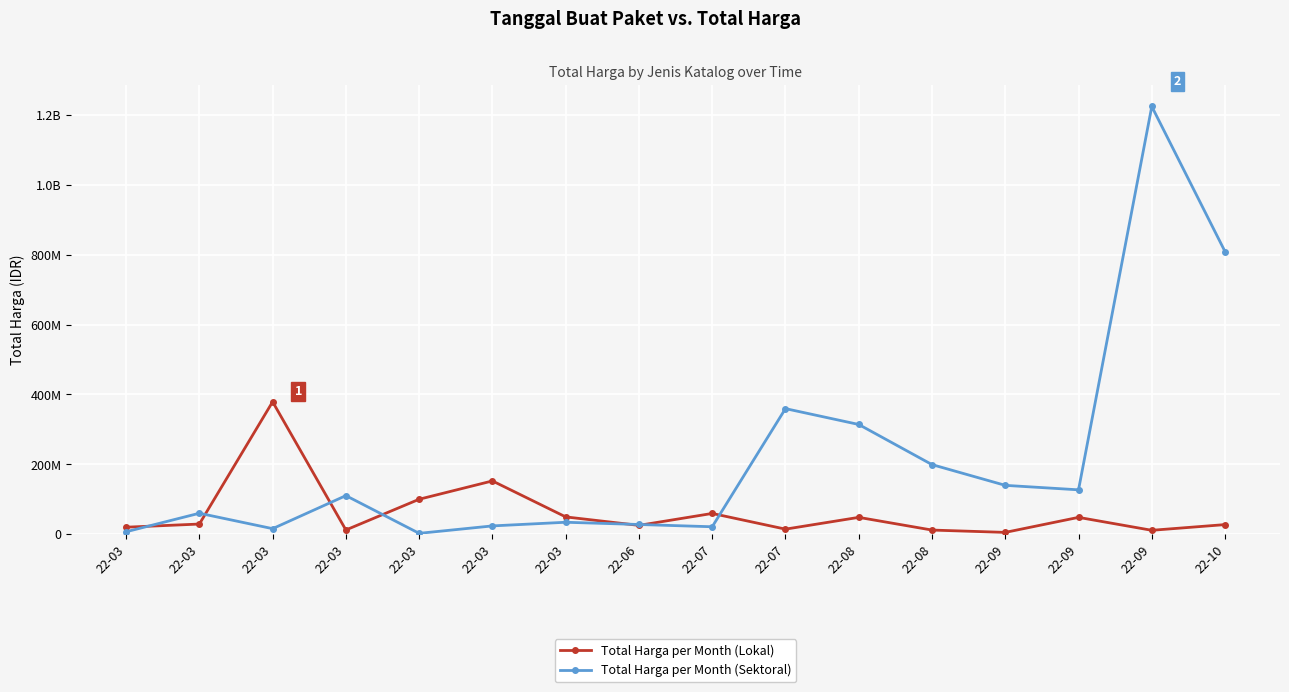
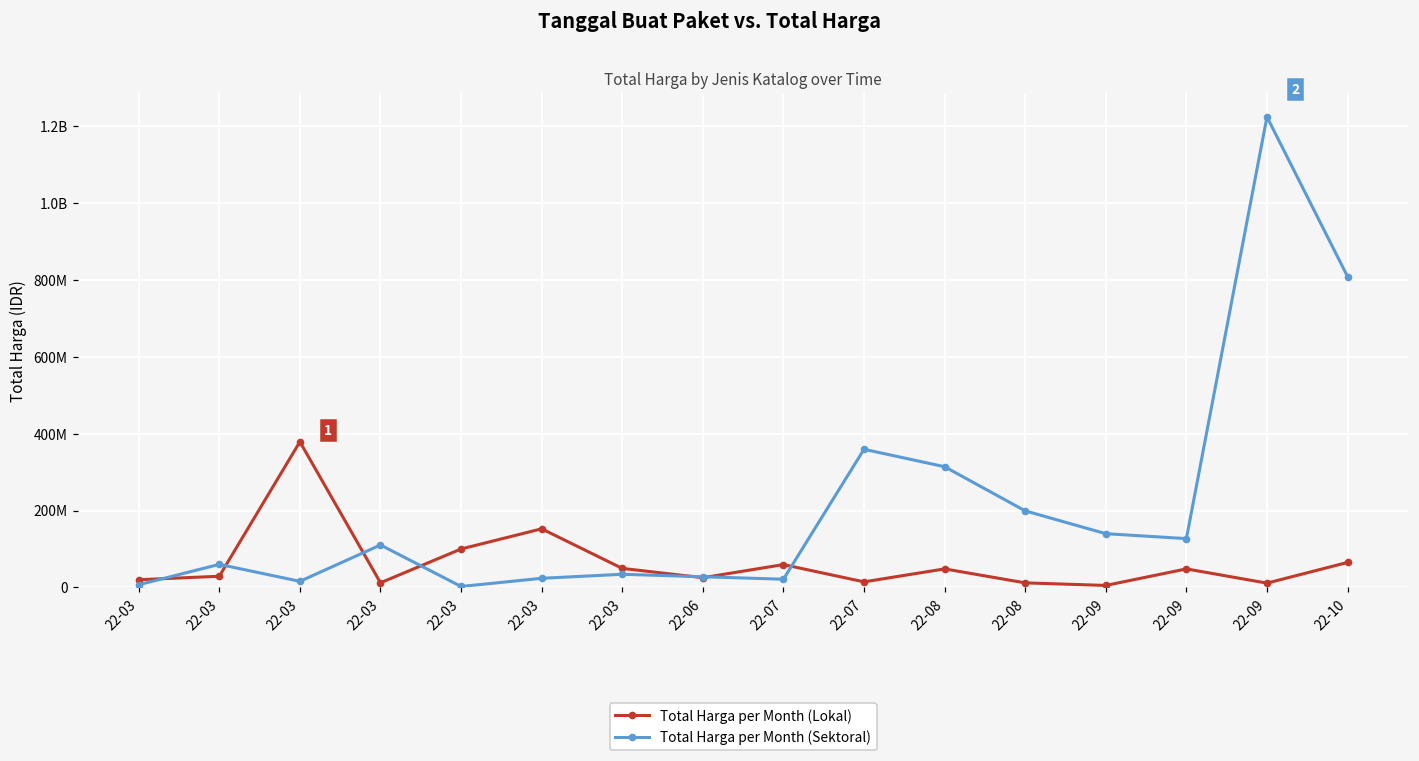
Total Harga per Month (Lokal), 22-10: 30000000 -> 70000000
